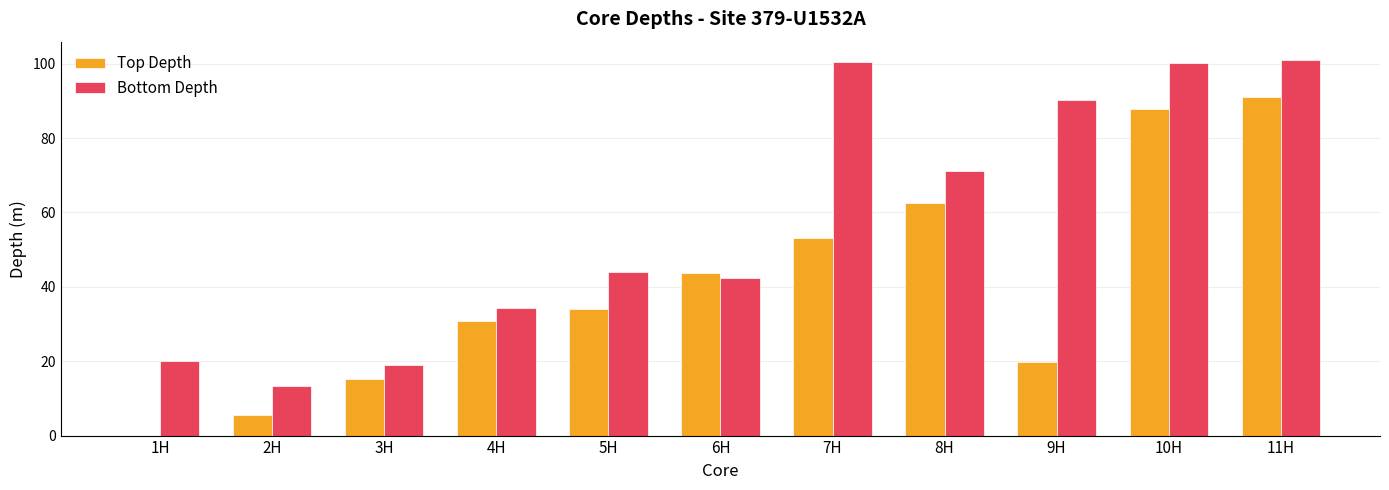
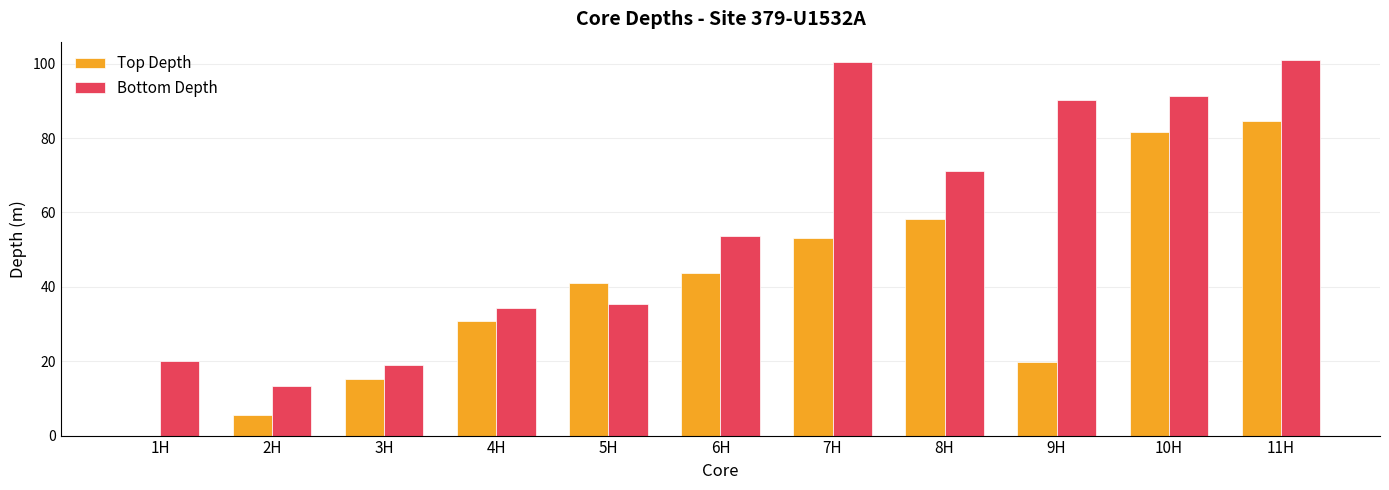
Top Depth, 5H: 34 -> 41
Bottom Depth, 5H: 44 -> 35
Bottom Depth, 6H: 42 -> 54
Top Depth, 8H: 63 -> 58
Top Depth, 10H: 88 -> 82
Bottom Depth, 10H: 100 -> 91
Top Depth, 11H: 91 -> 85
